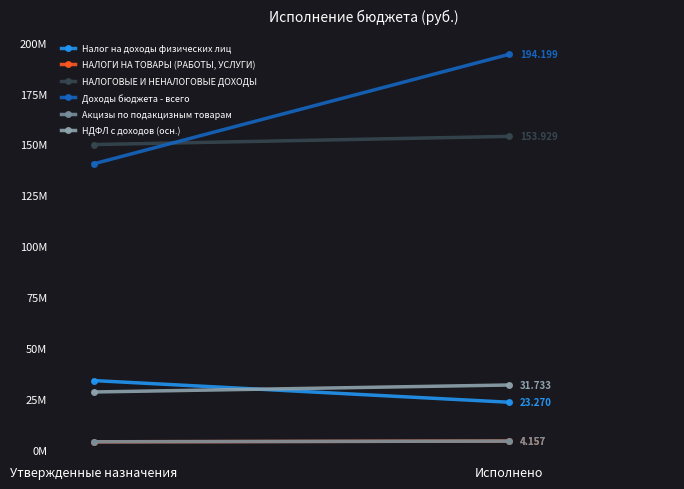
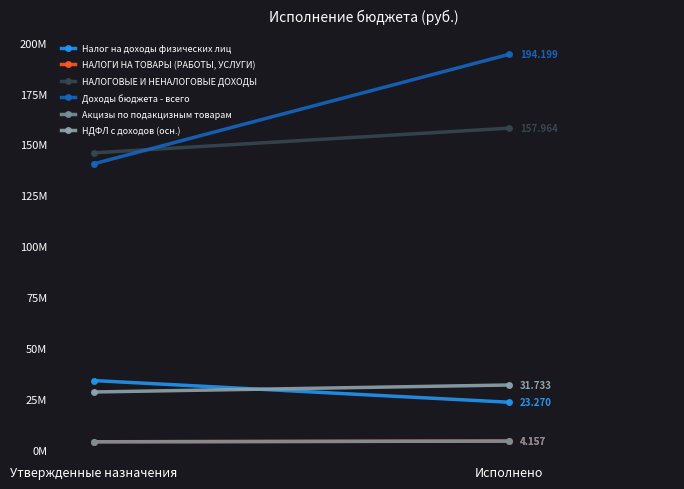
НАЛОГОВЫЕ И НЕНАЛОГОВЫЕ ДОХОДЫ, Утвержденные назначения: 150000000 -> 146000000
НАЛОГОВЫЕ И НЕНАЛОГОВЫЕ ДОХОДЫ, Исполнено: 153.929 -> 157.964
